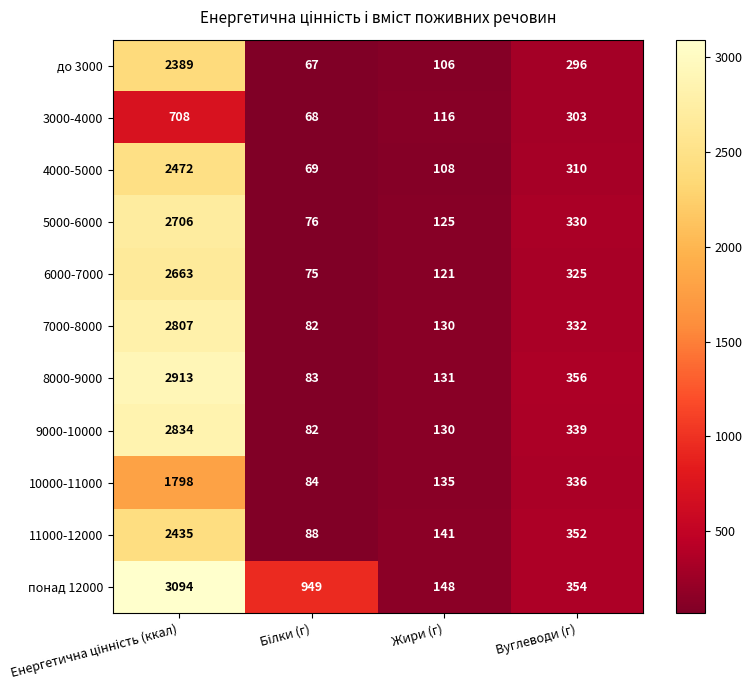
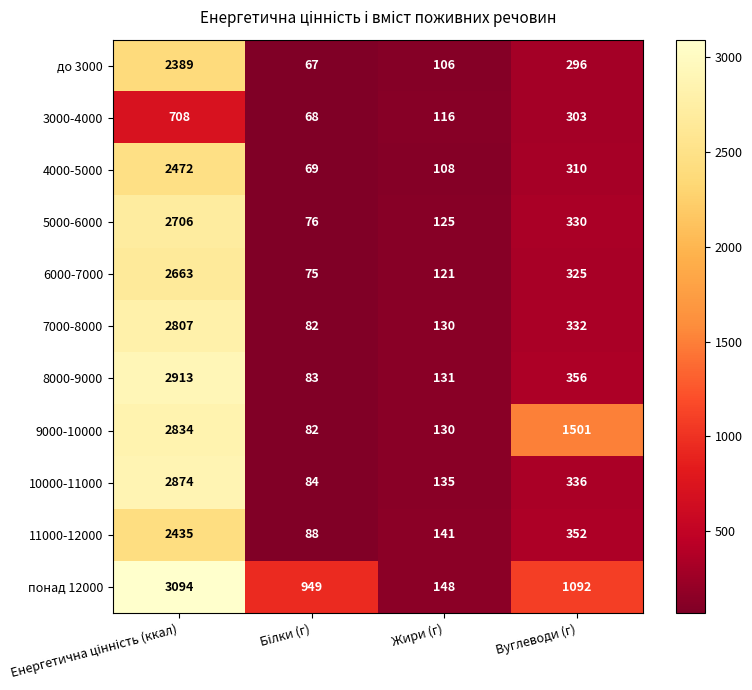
9000-10000, Вуглеводи (г): 339 -> 1501
10000-11000, Енергетична цінність (ккал): 1798 -> 2874
понад 12000, Вуглеводи (г): 354 -> 1092
